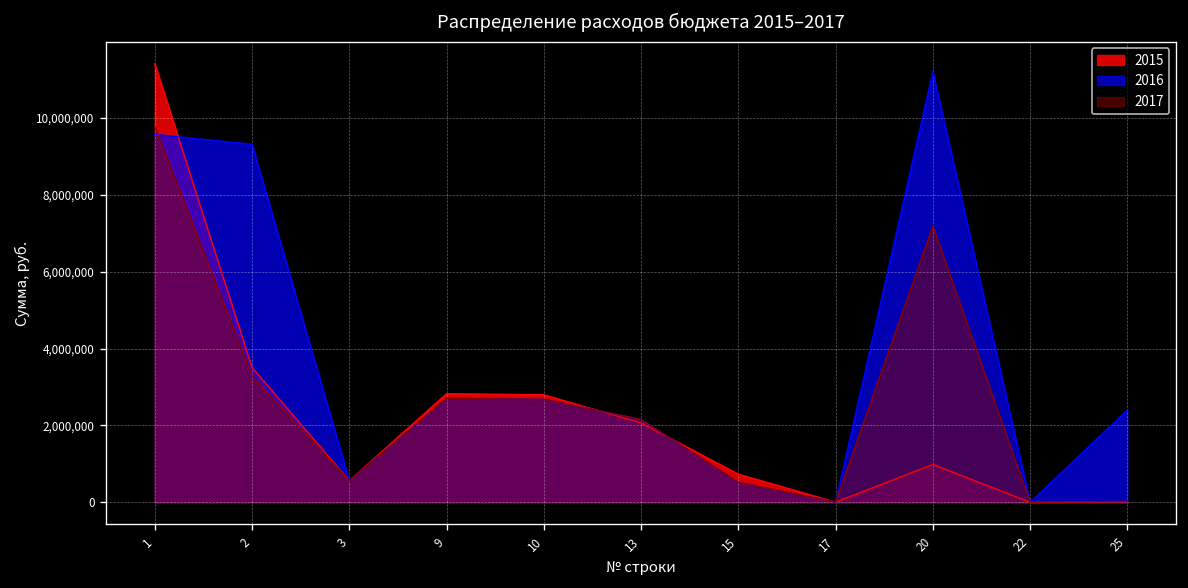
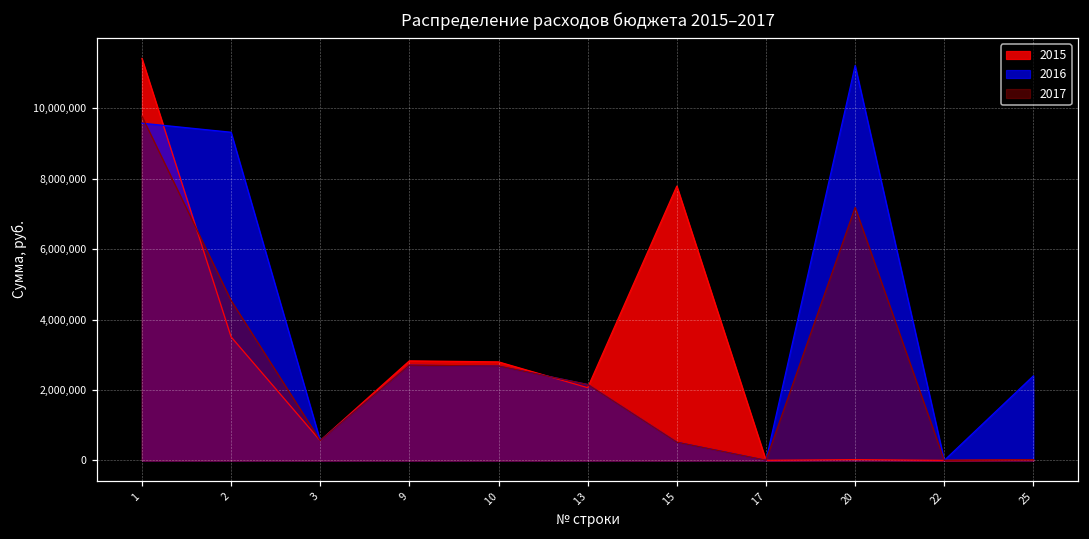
2017, 2: 3,300,000 -> 4,500,000
2015, 15: 700,000 -> 7,800,000
2015, 20: 1,000,000 -> 0
